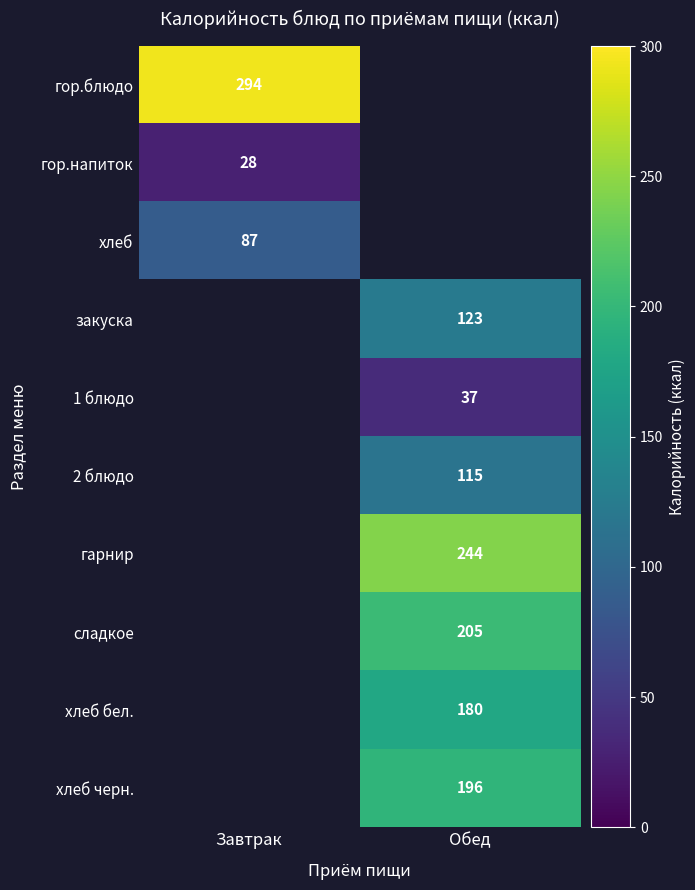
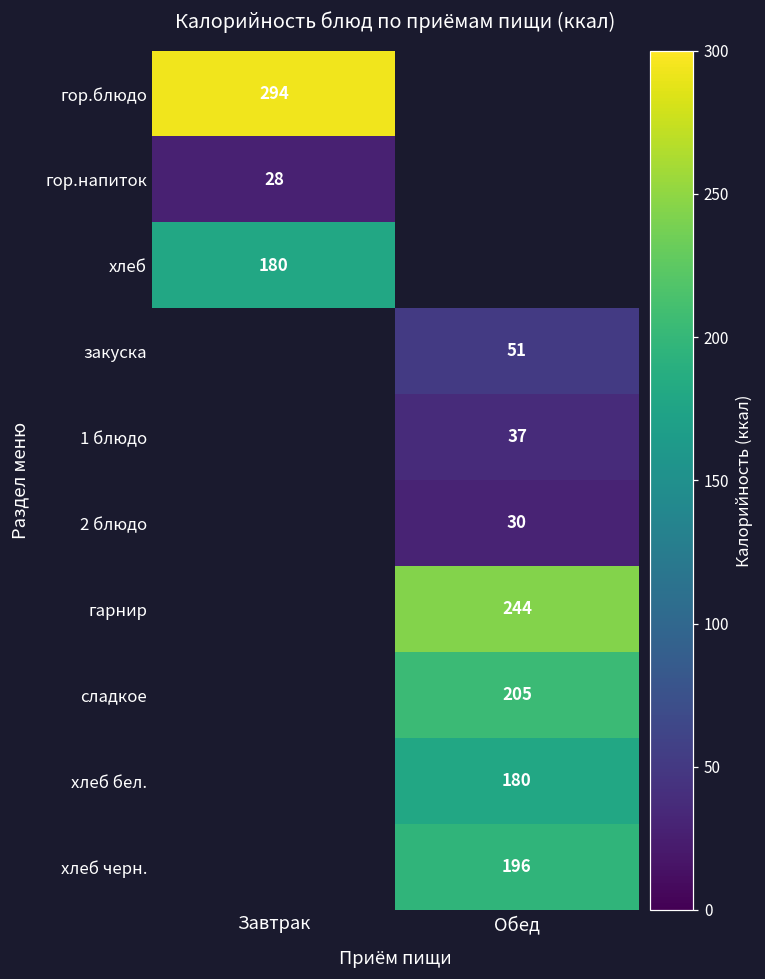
хлеб, Завтрак: 87 -> 180
закуска, Обед: 123 -> 51
2 блюдо, Обед: 115 -> 30
